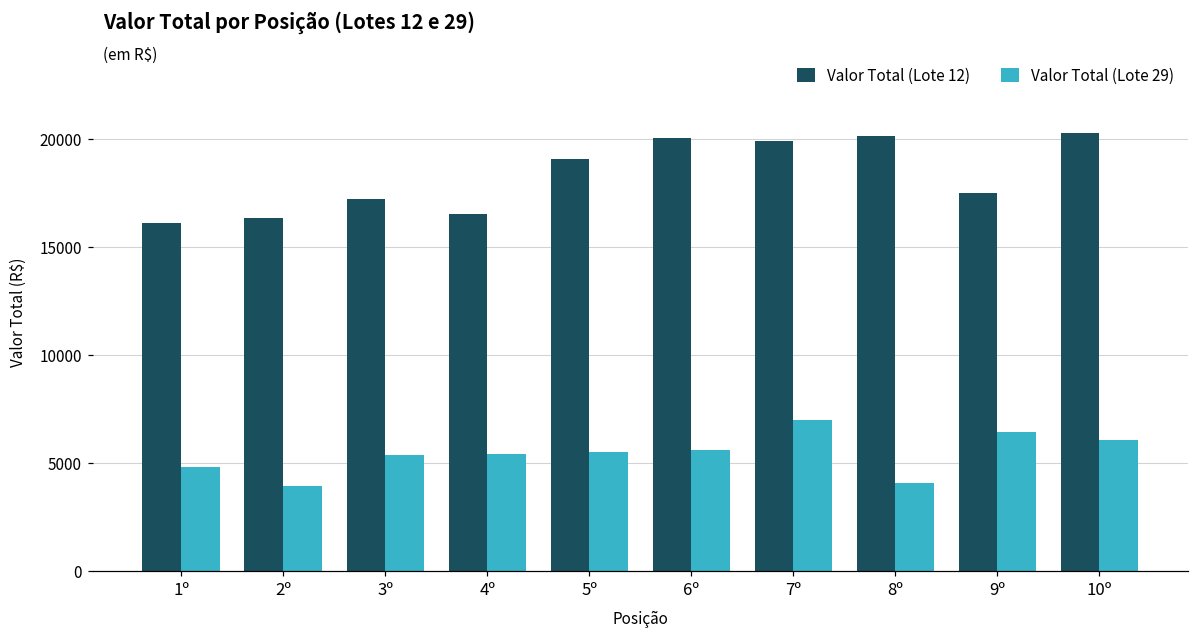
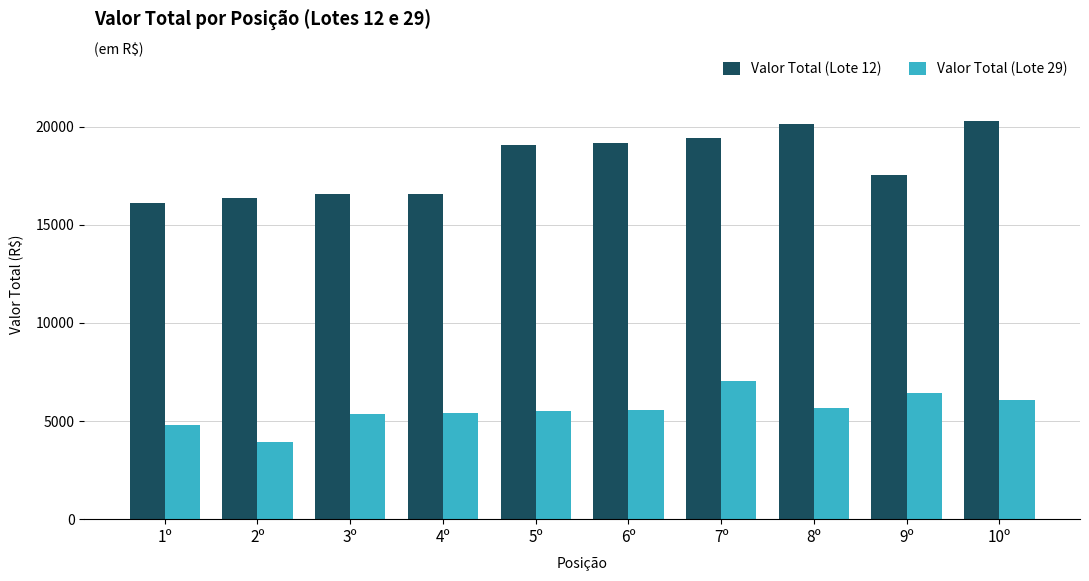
Valor Total (Lote 12), 3º: 17200 -> 16600
Valor Total (Lote 12), 6º: 20000 -> 19200
Valor Total (Lote 12), 7º: 19900 -> 19400
Valor Total (Lote 29), 8º: 4100 -> 5700
